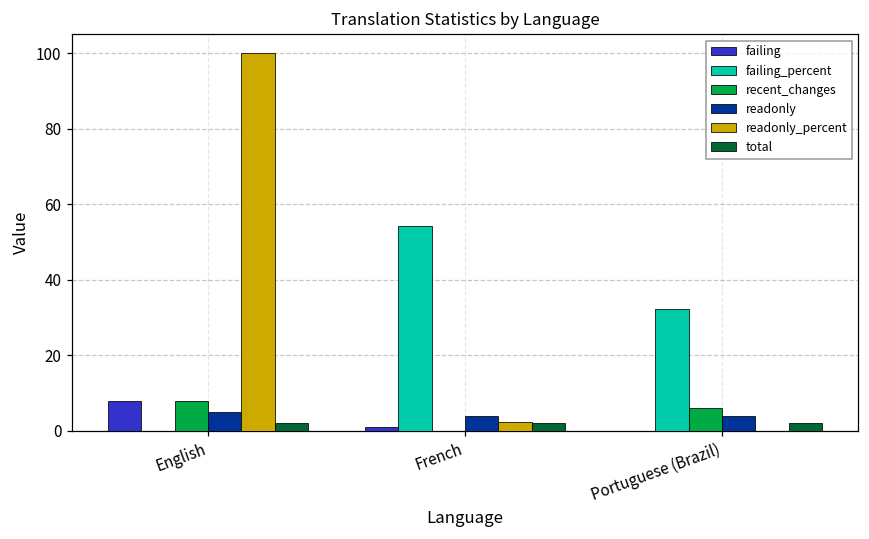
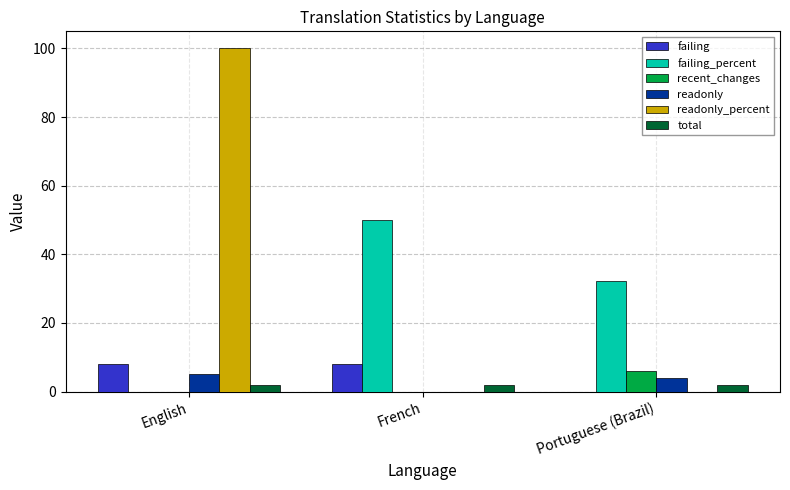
recent_changes, English: 8 -> 0
failing, French: 1 -> 8
failing_percent, French: 54 -> 50
readonly, French: 4 -> 0
readonly_percent, French: 2 -> 0
